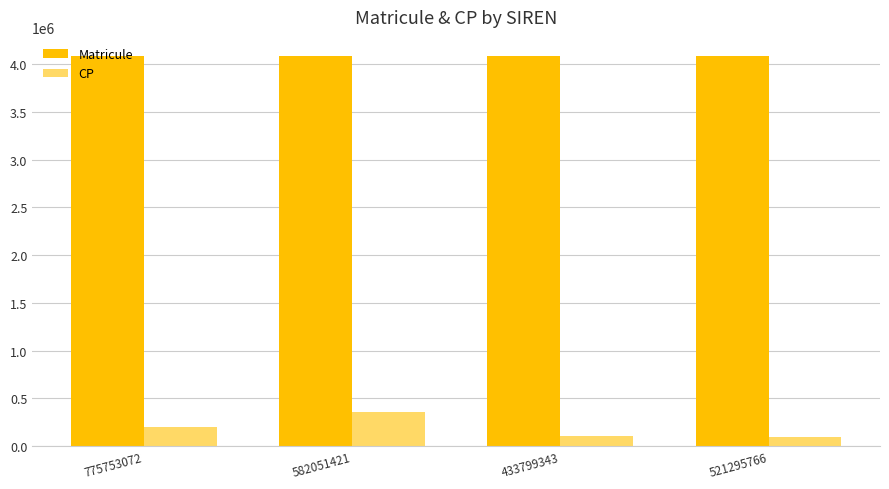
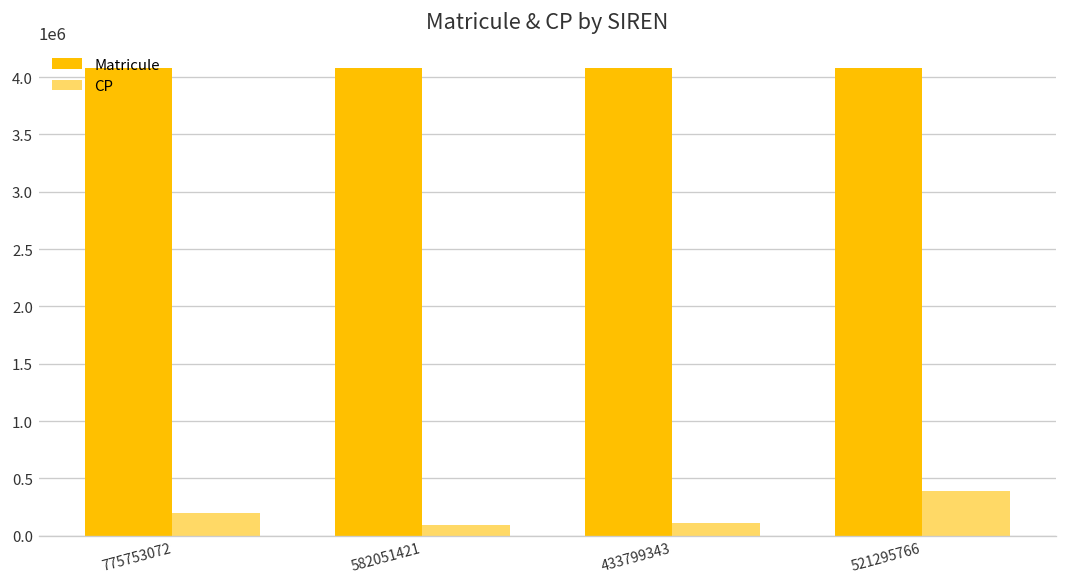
CP, 582051421: 400000 -> 100000
CP, 521295766: 100000 -> 400000
